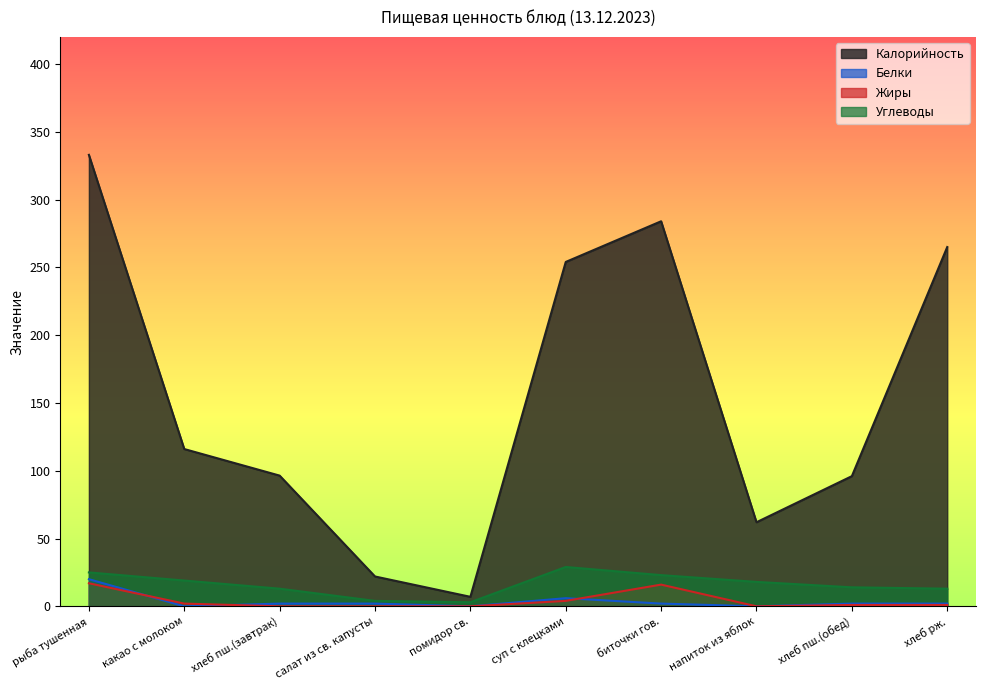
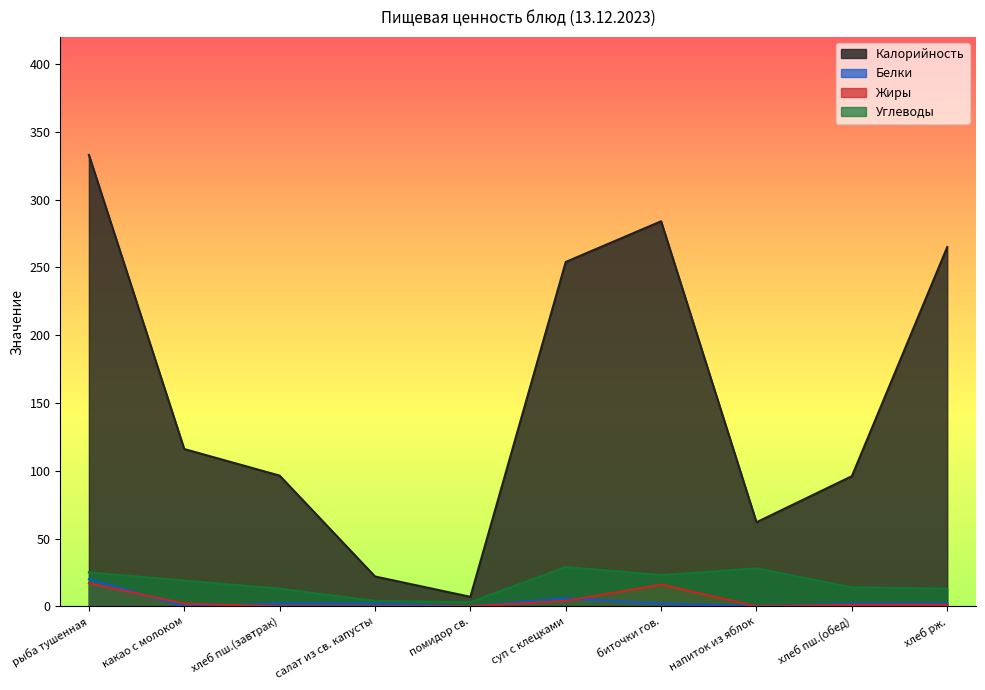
Углеводы, напиток из яблок: 18 -> 28
